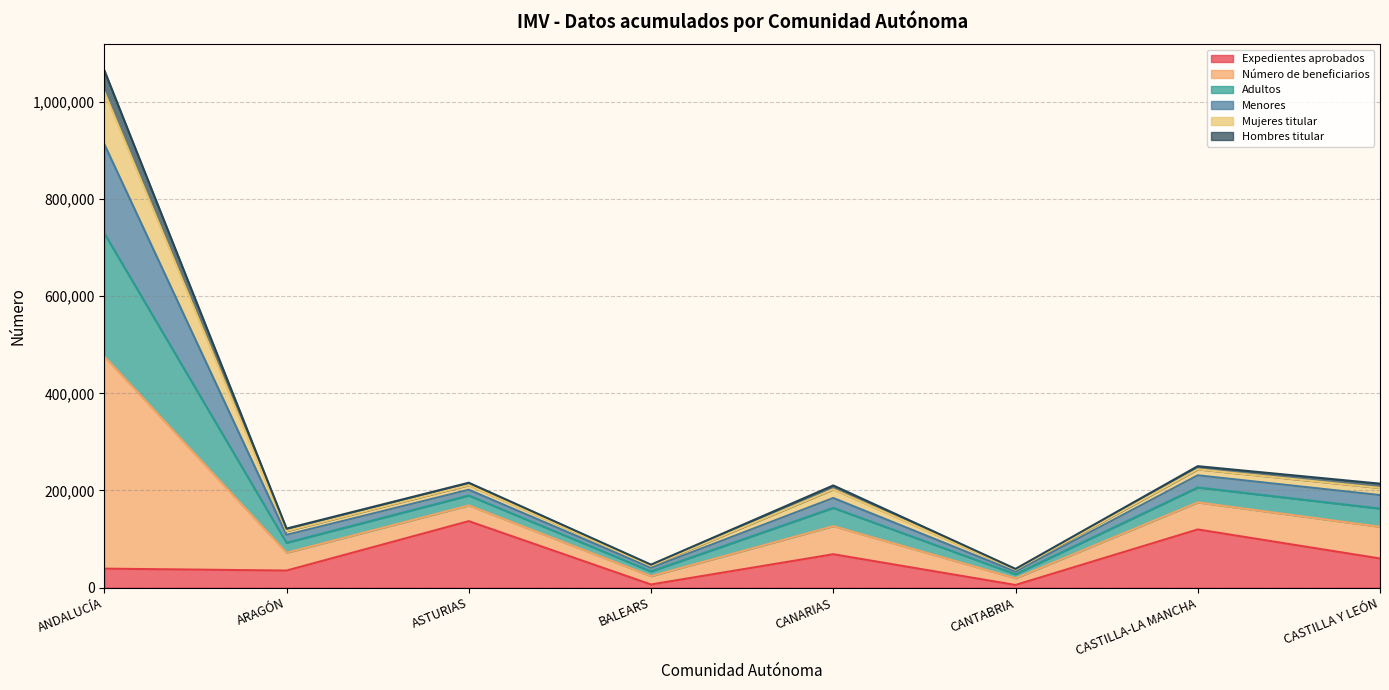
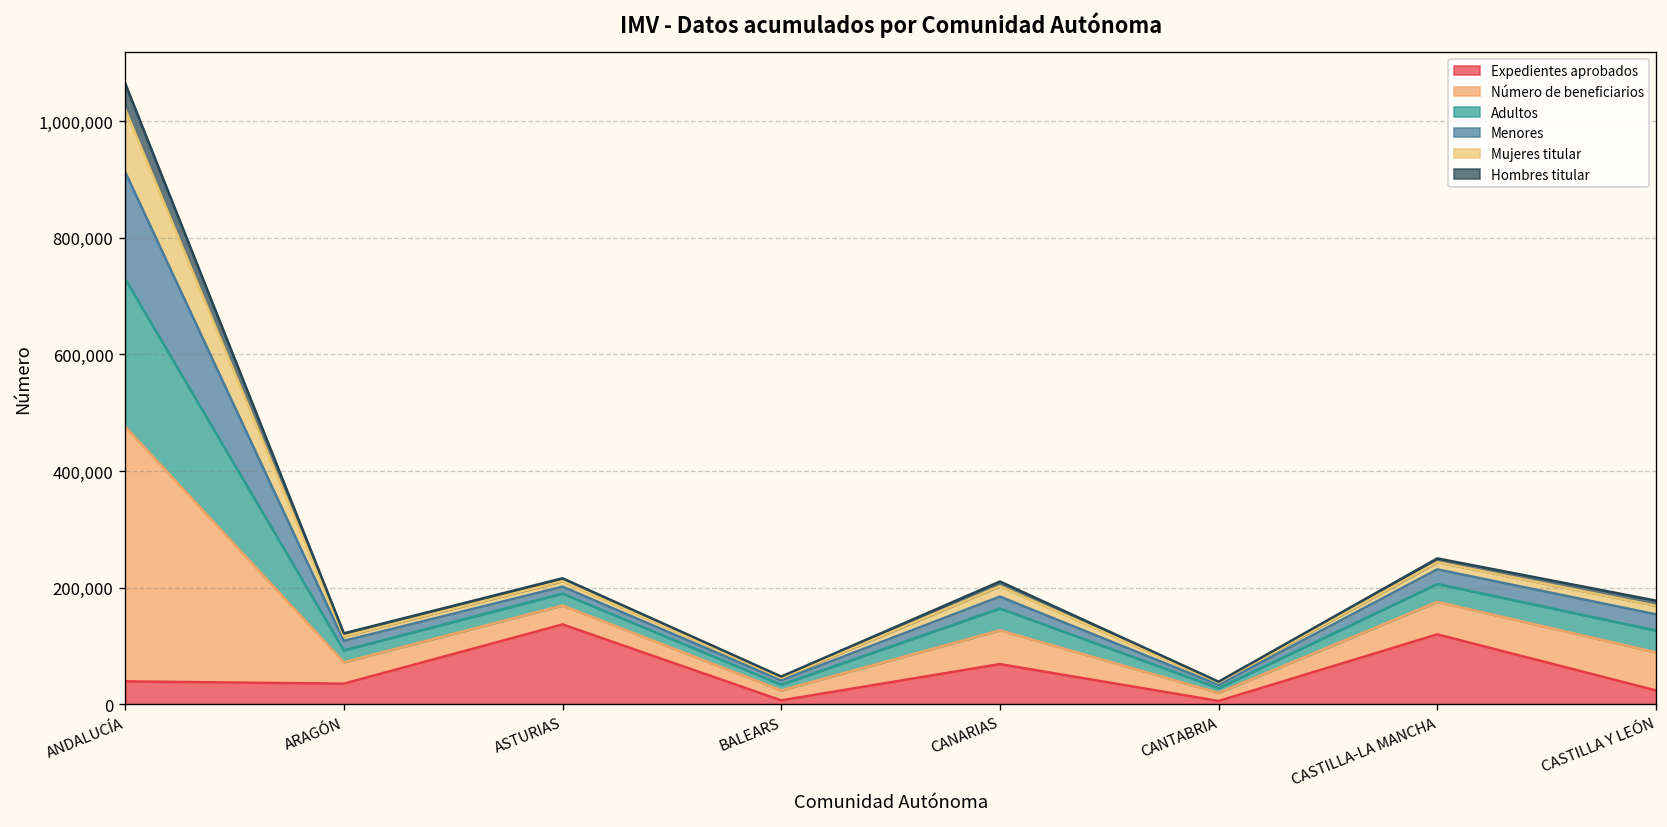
Expedientes aprobados, CASTILLA Y LEÓN: 60,000 -> 20,000
